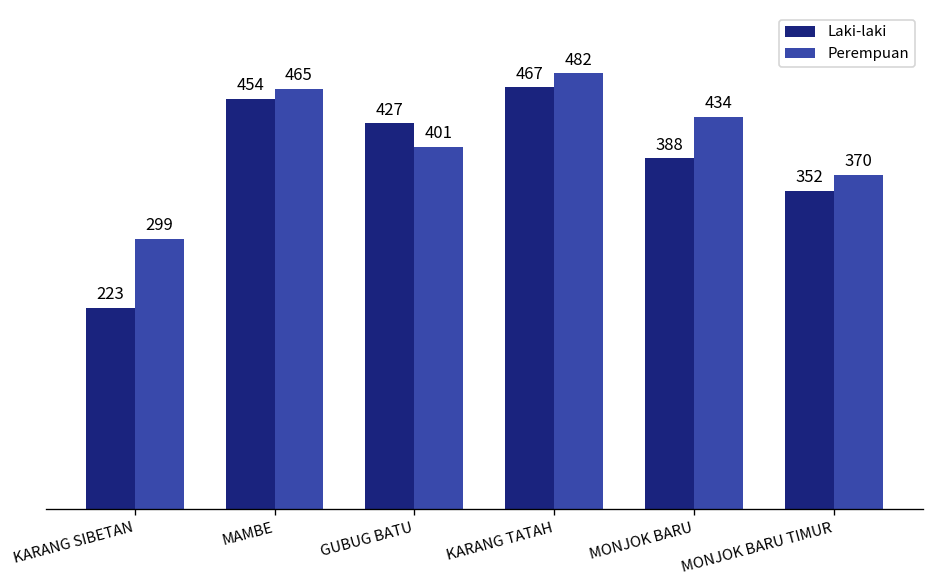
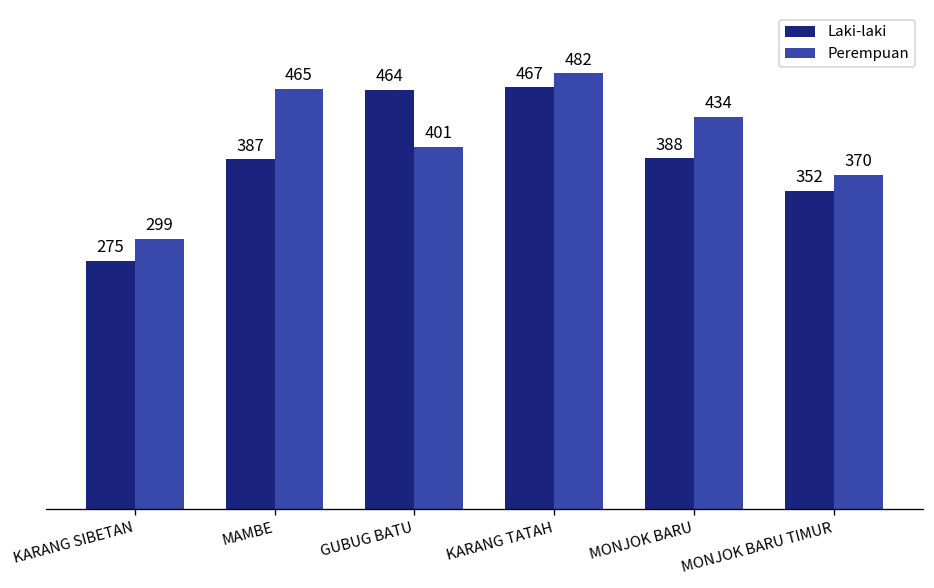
Laki-laki, KARANG SIBETAN: 223 -> 275
Laki-laki, MAMBE: 454 -> 387
Laki-laki, GUBUG BATU: 427 -> 464
